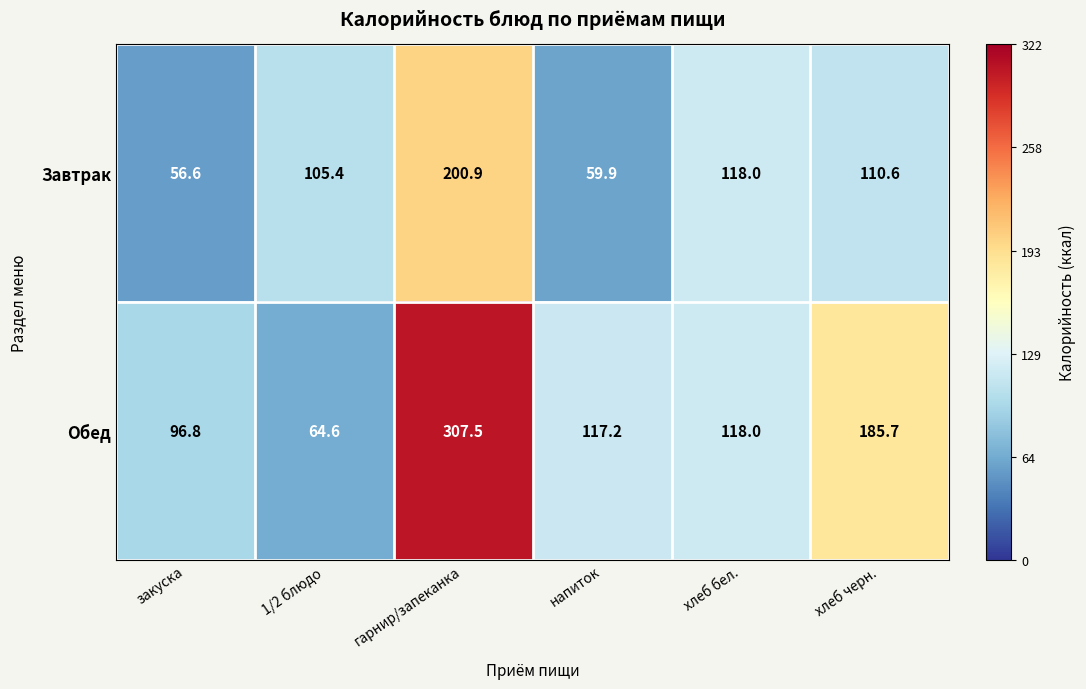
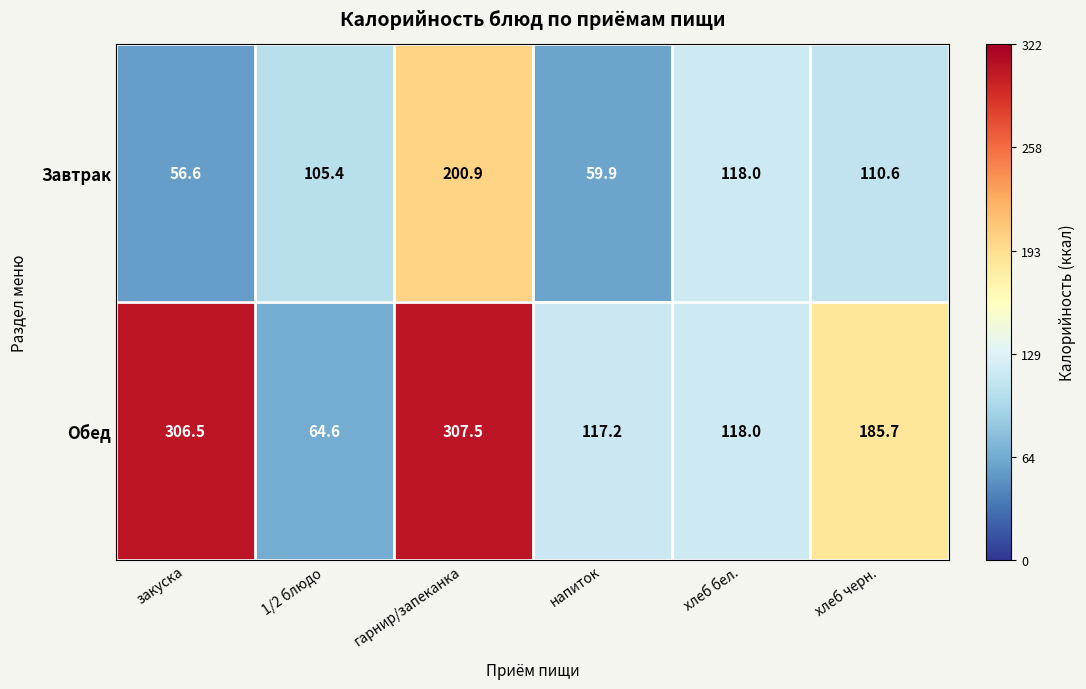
Обед, закуска: 96.8 -> 306.5
